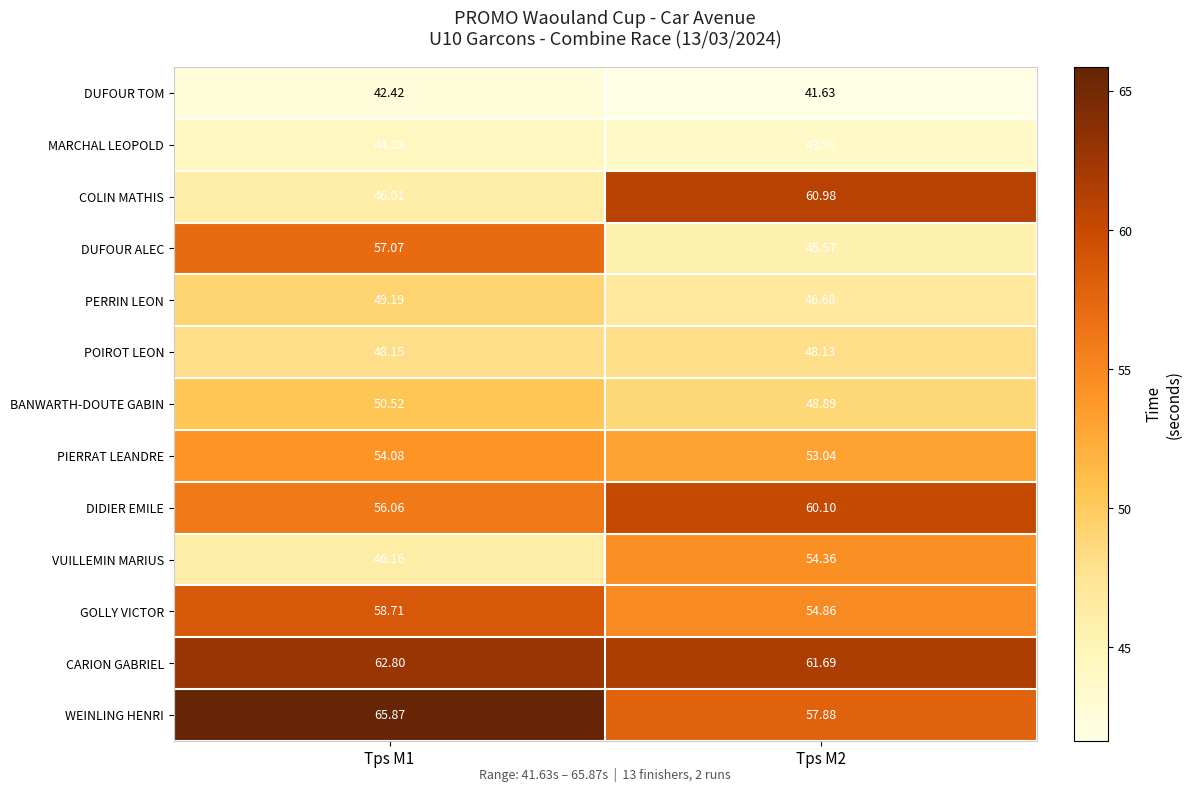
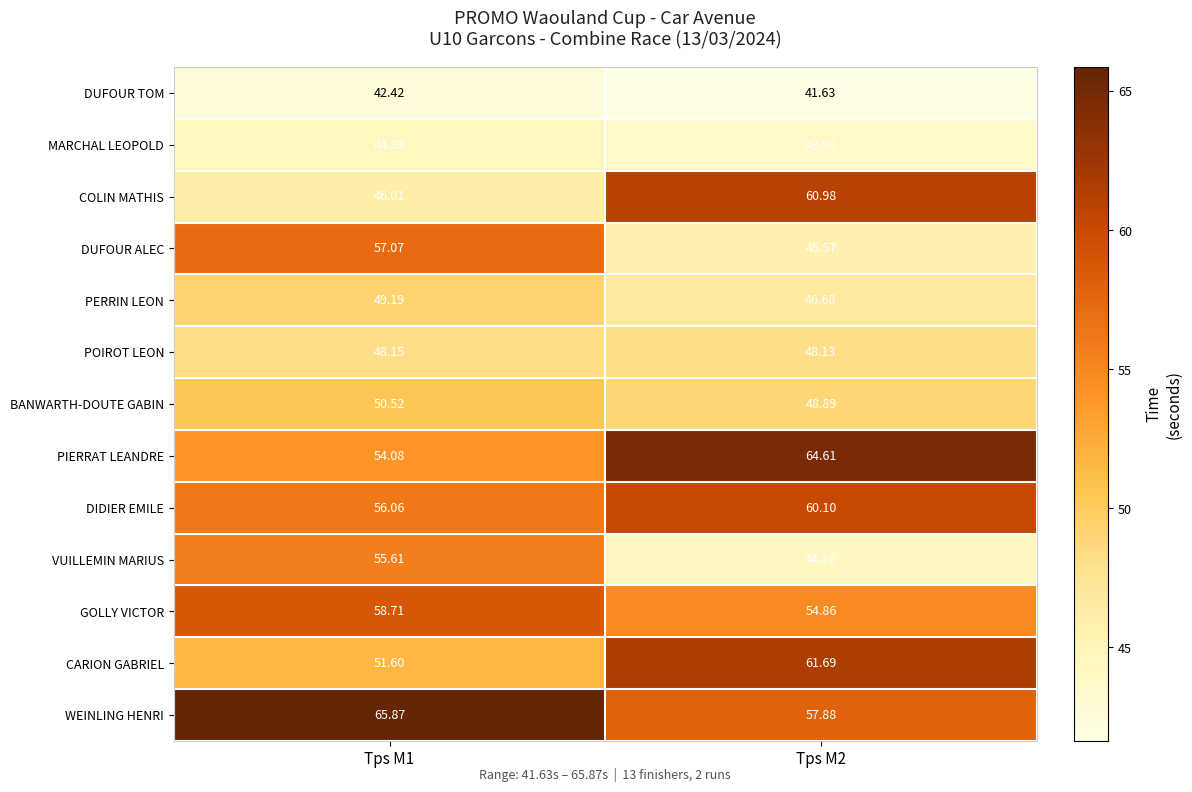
PIERRAT LEANDRE, Tps M2: 53.04 -> 64.61
VUILLEMIN MARIUS, Tps M1: 46.16 -> 55.61
VUILLEMIN MARIUS, Tps M2: 54.36 -> 44.16
CARION GABRIEL, Tps M1: 62.80 -> 51.60
